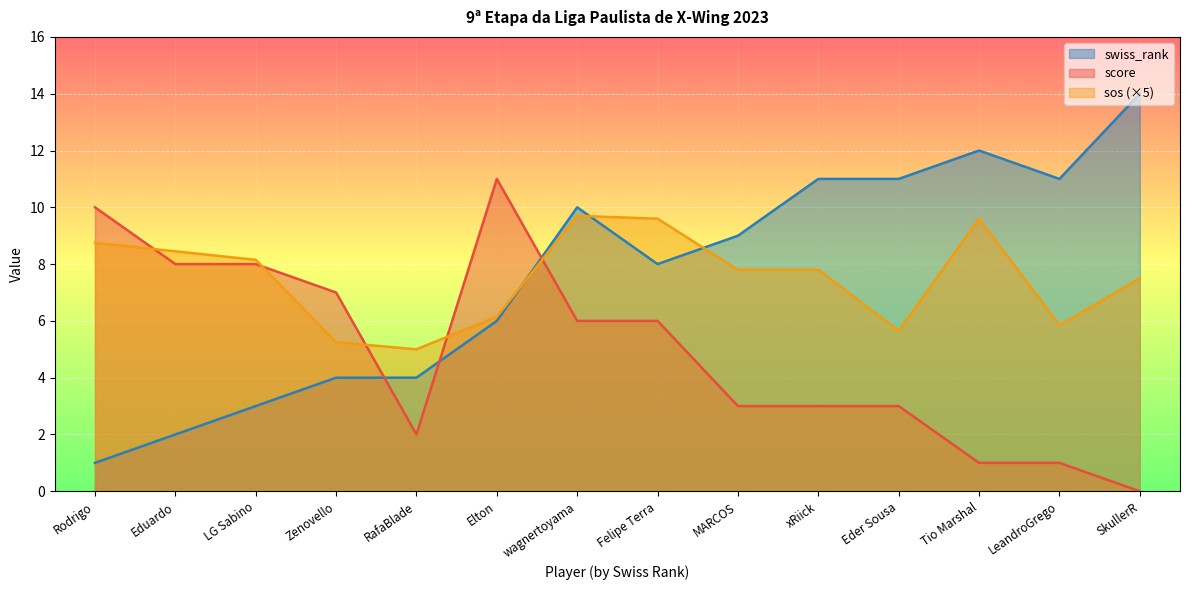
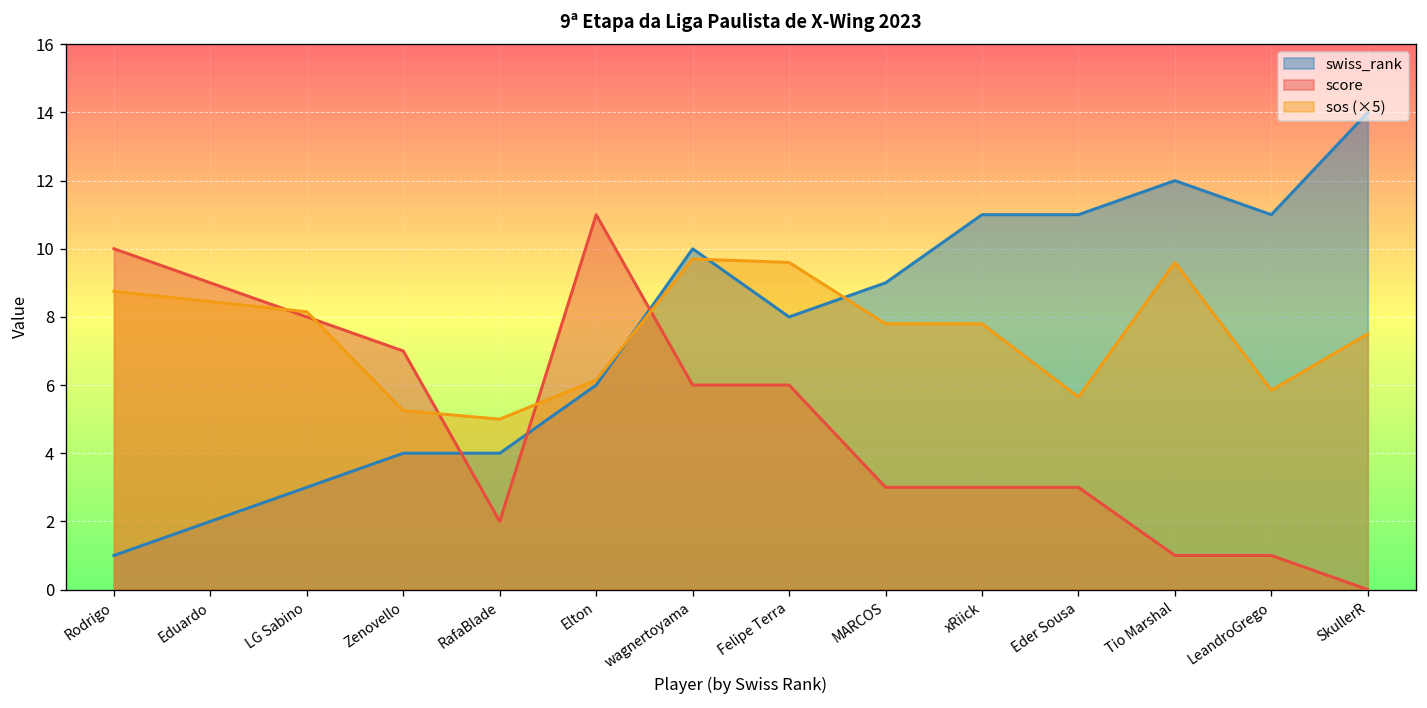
score, Eduardo: 8 -> 9
